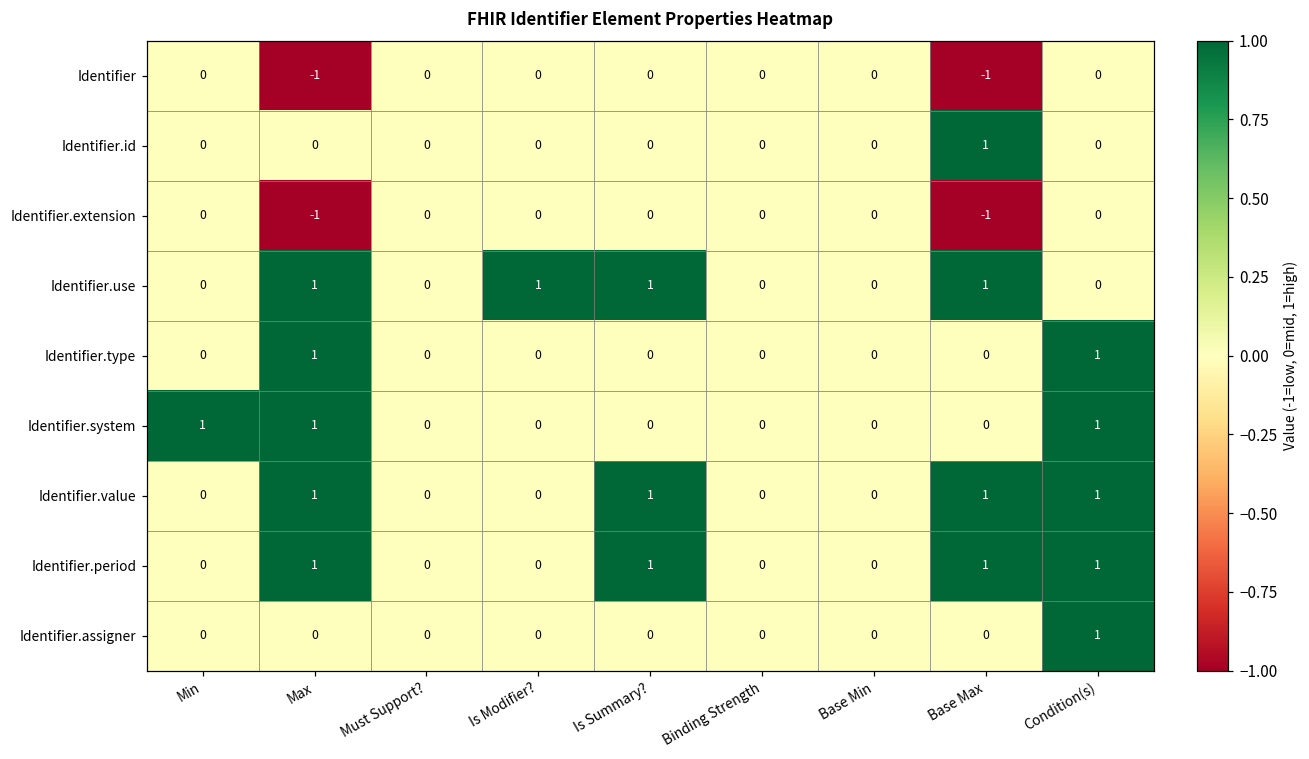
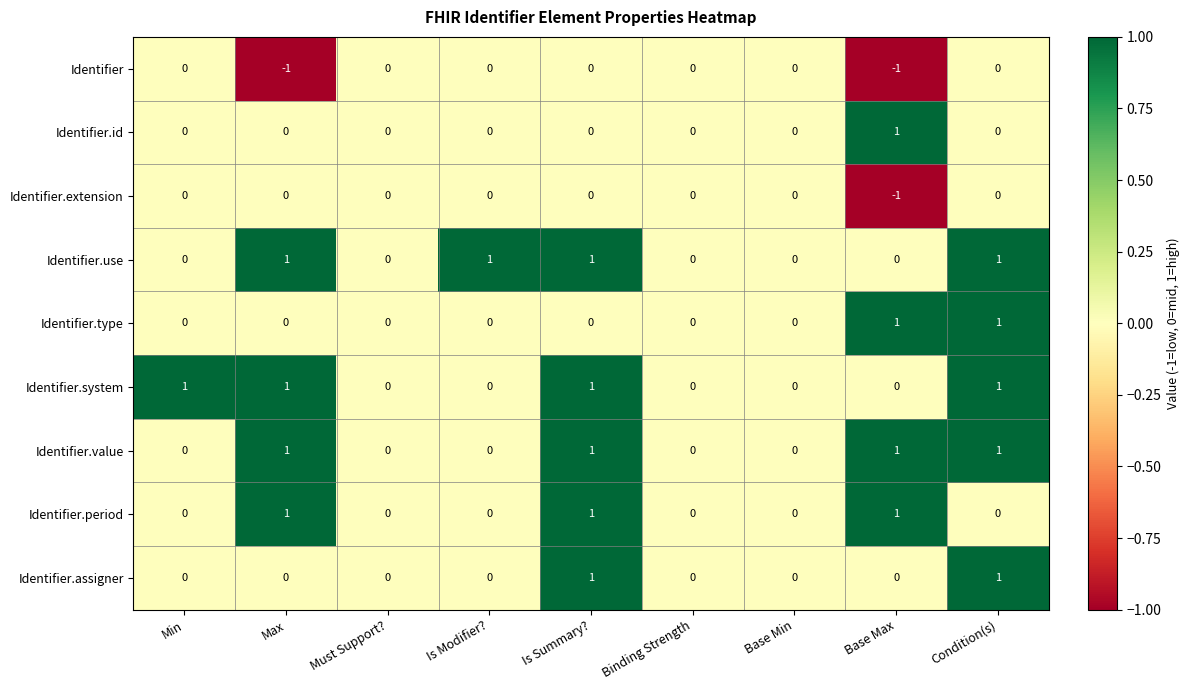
Identifier.extension, Max: -1 -> 0
Identifier.use, Base Max: 1 -> 0
Identifier.use, Condition(s): 0 -> 1
Identifier.type, Max: 1 -> 0
Identifier.type, Base Max: 0 -> 1
Identifier.system, Is Summary?: 0 -> 1
Identifier.period, Condition(s): 1 -> 0
Identifier.assigner, Is Summary?: 0 -> 1
